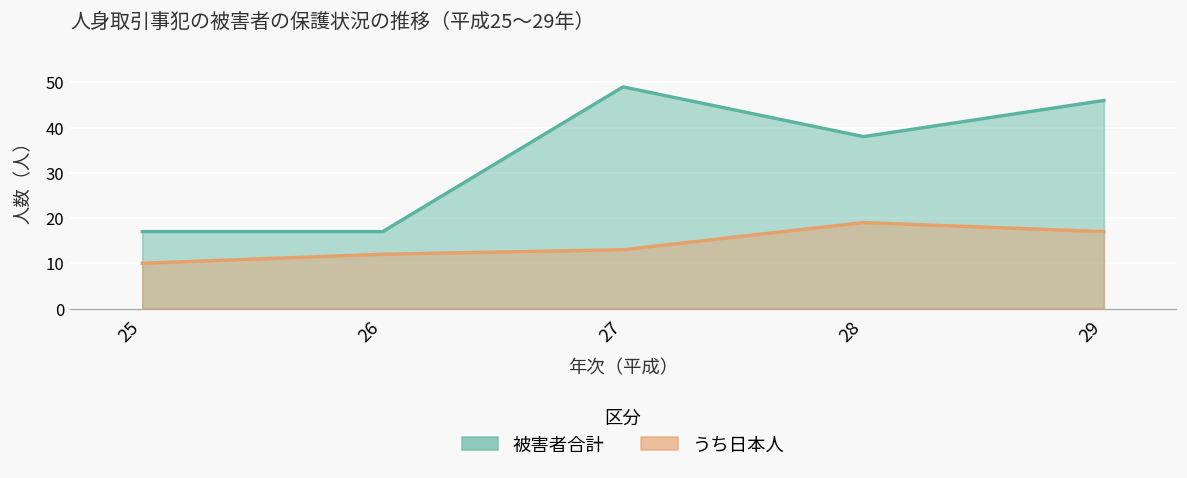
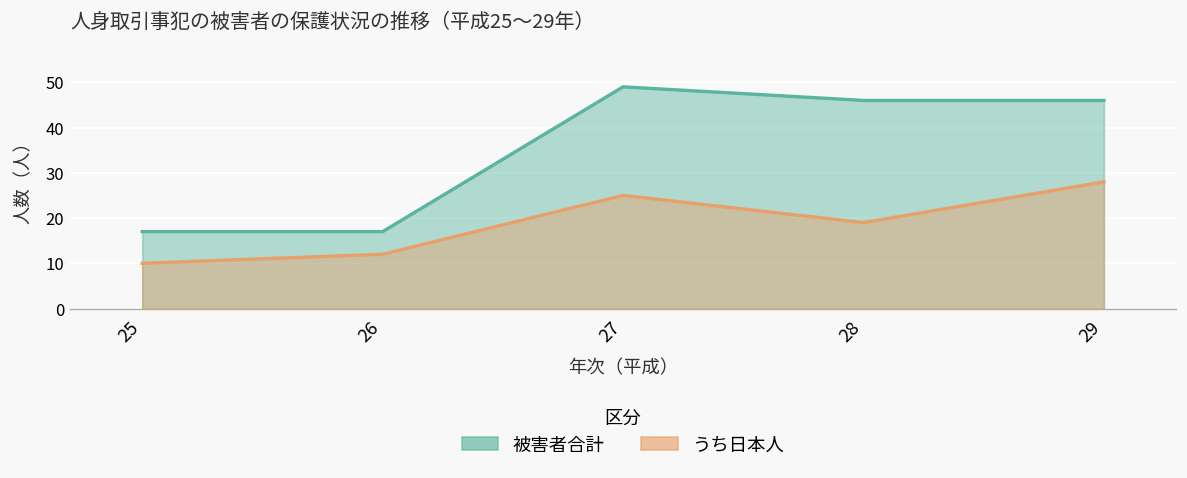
うち日本人, 27: 13 -> 25
被害者合計, 28: 38 -> 46
うち日本人, 29: 17 -> 28
